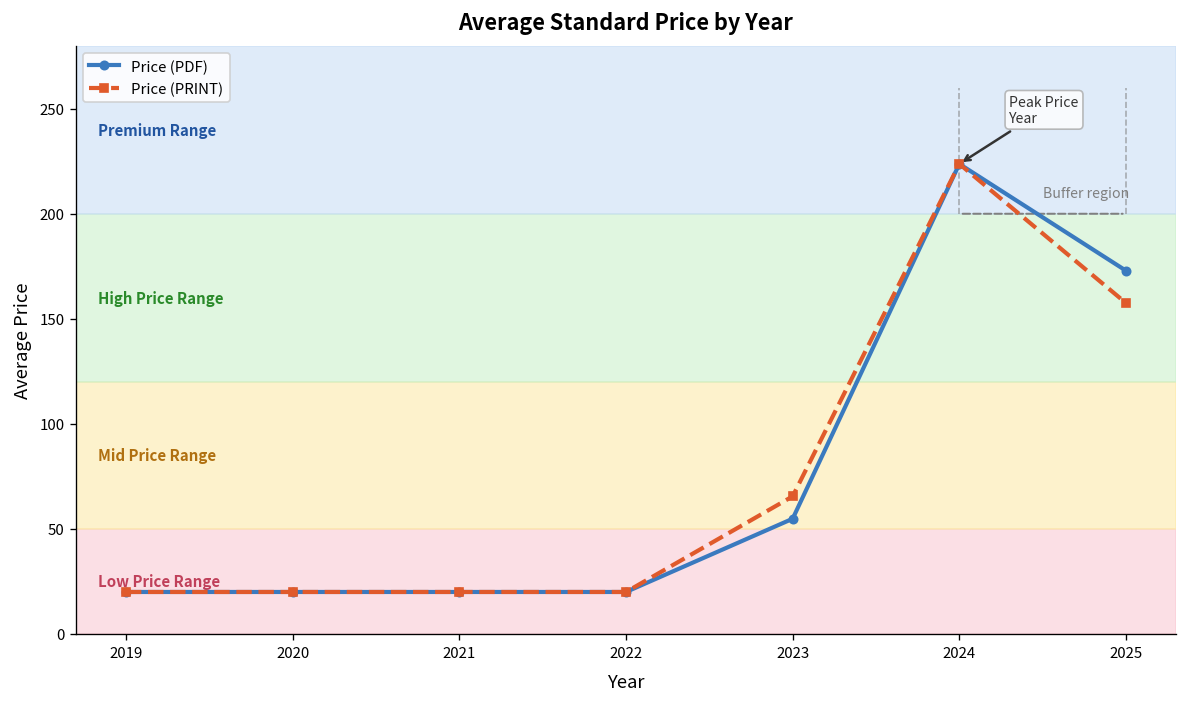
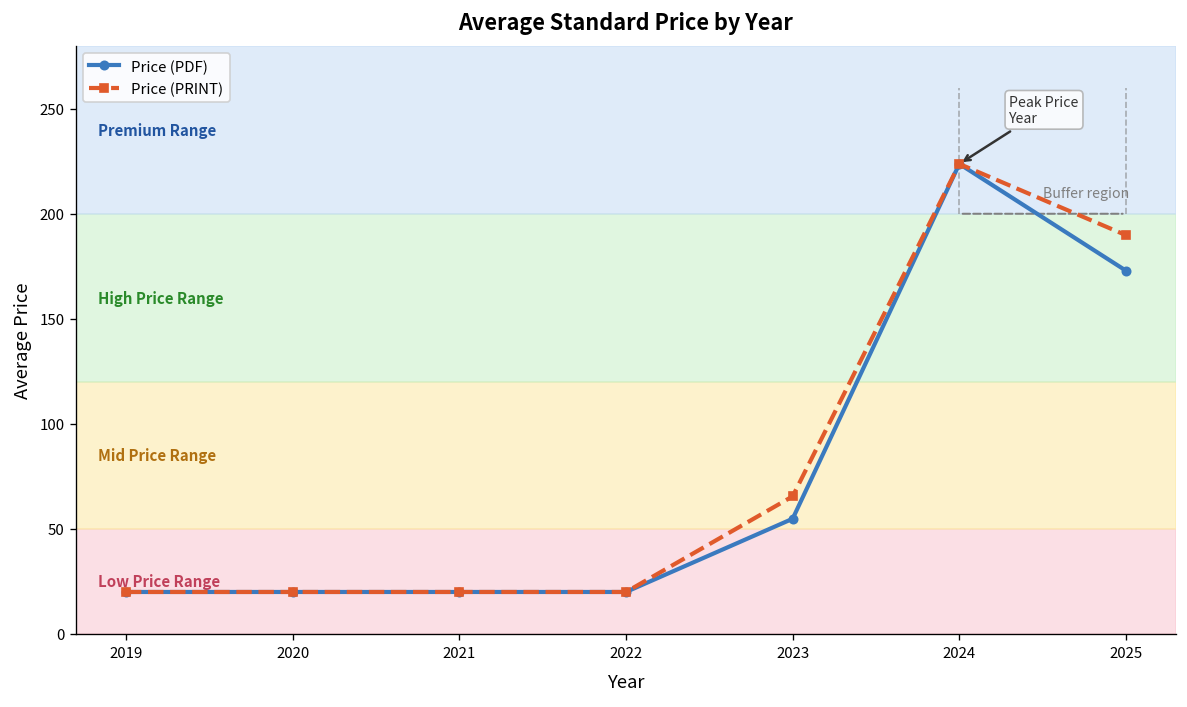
Price (PRINT), 2025: 158 -> 190
